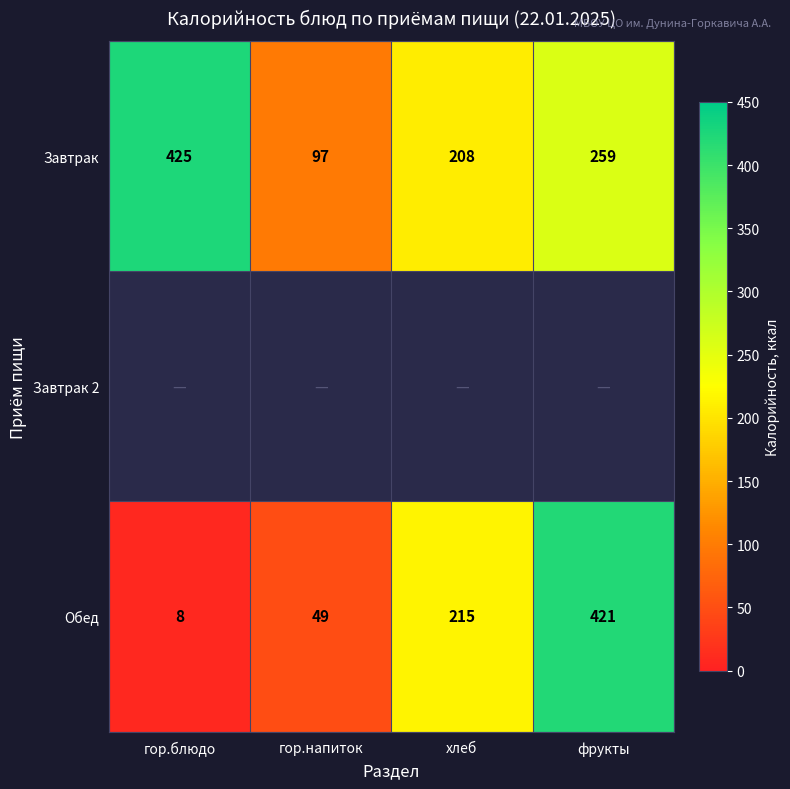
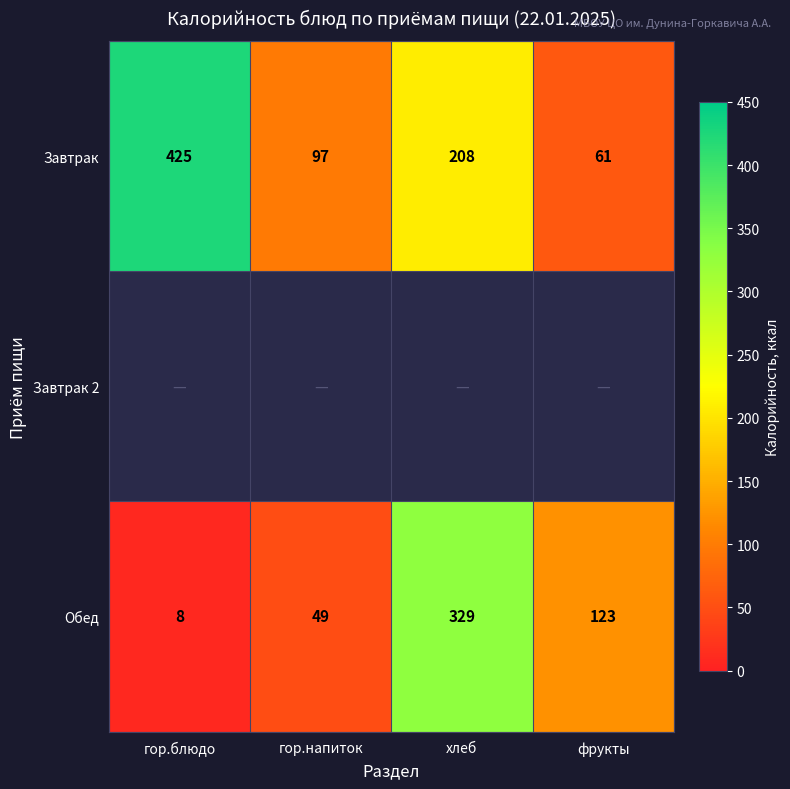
Завтрак, фрукты: 259 -> 61
Обед, хлеб: 215 -> 329
Обед, фрукты: 421 -> 123
